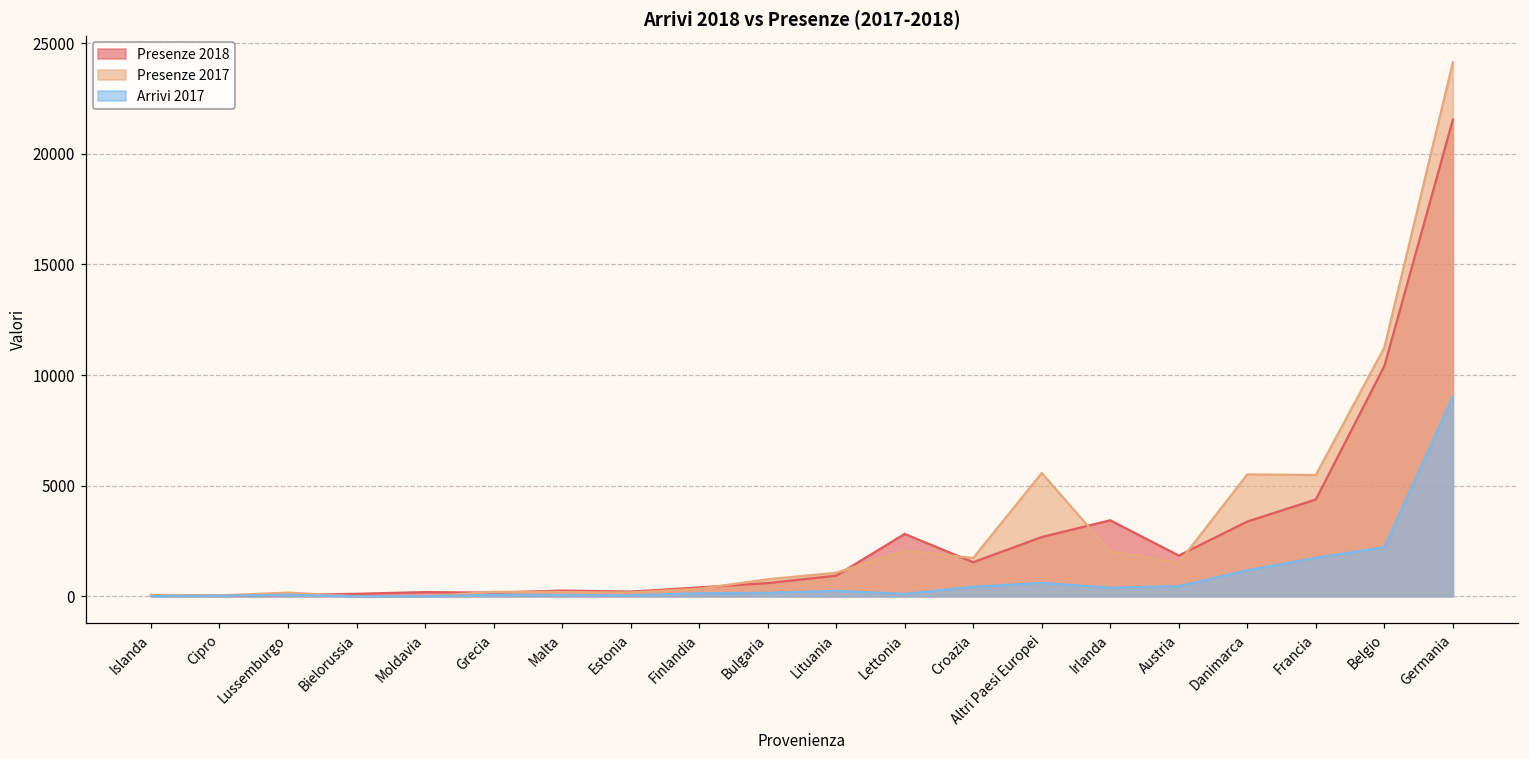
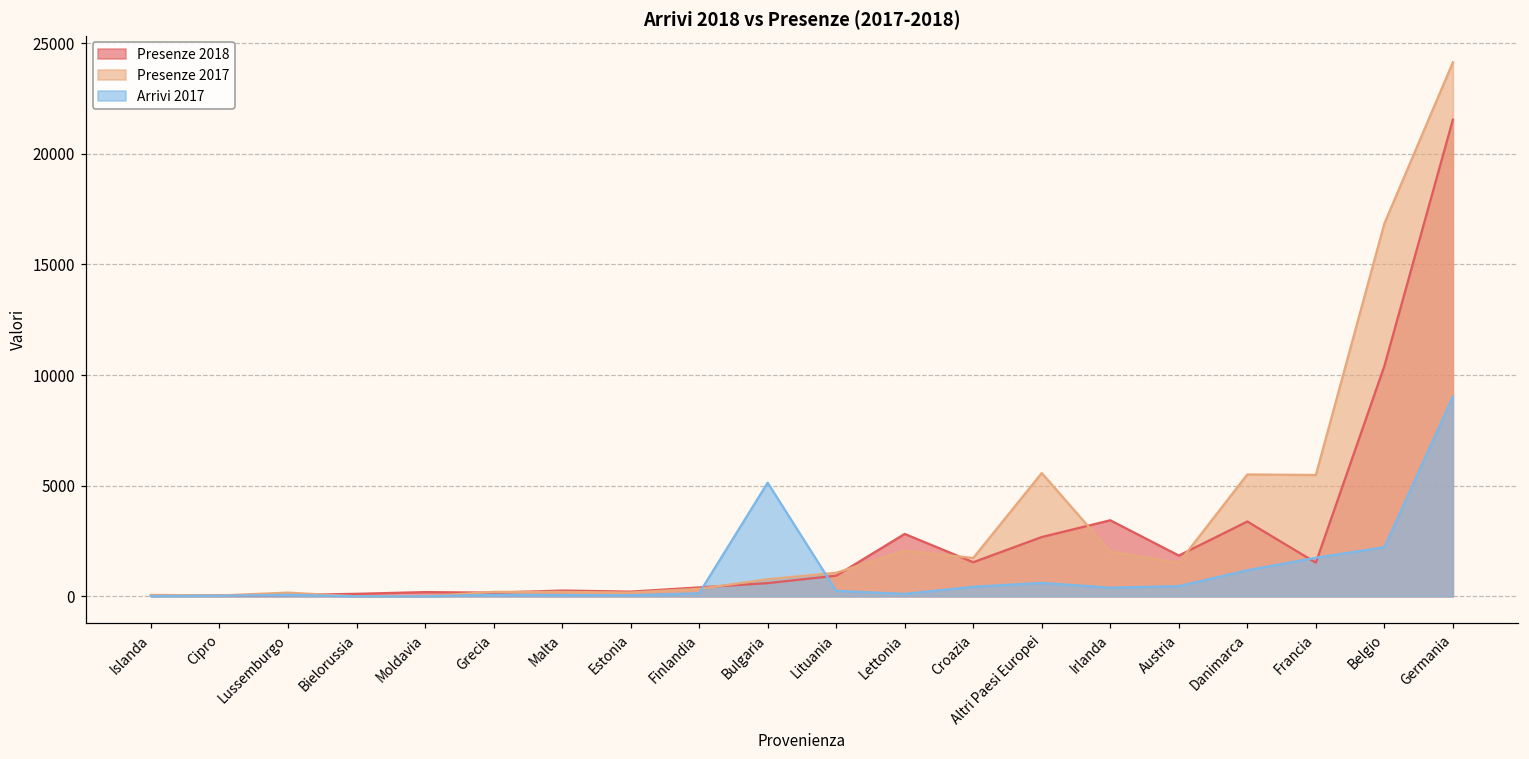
Arrivi 2017, Bulgaria: 200 -> 5100
Presenze 2018, Francia: 4400 -> 1500
Presenze 2017, Belgio: 11200 -> 16800
